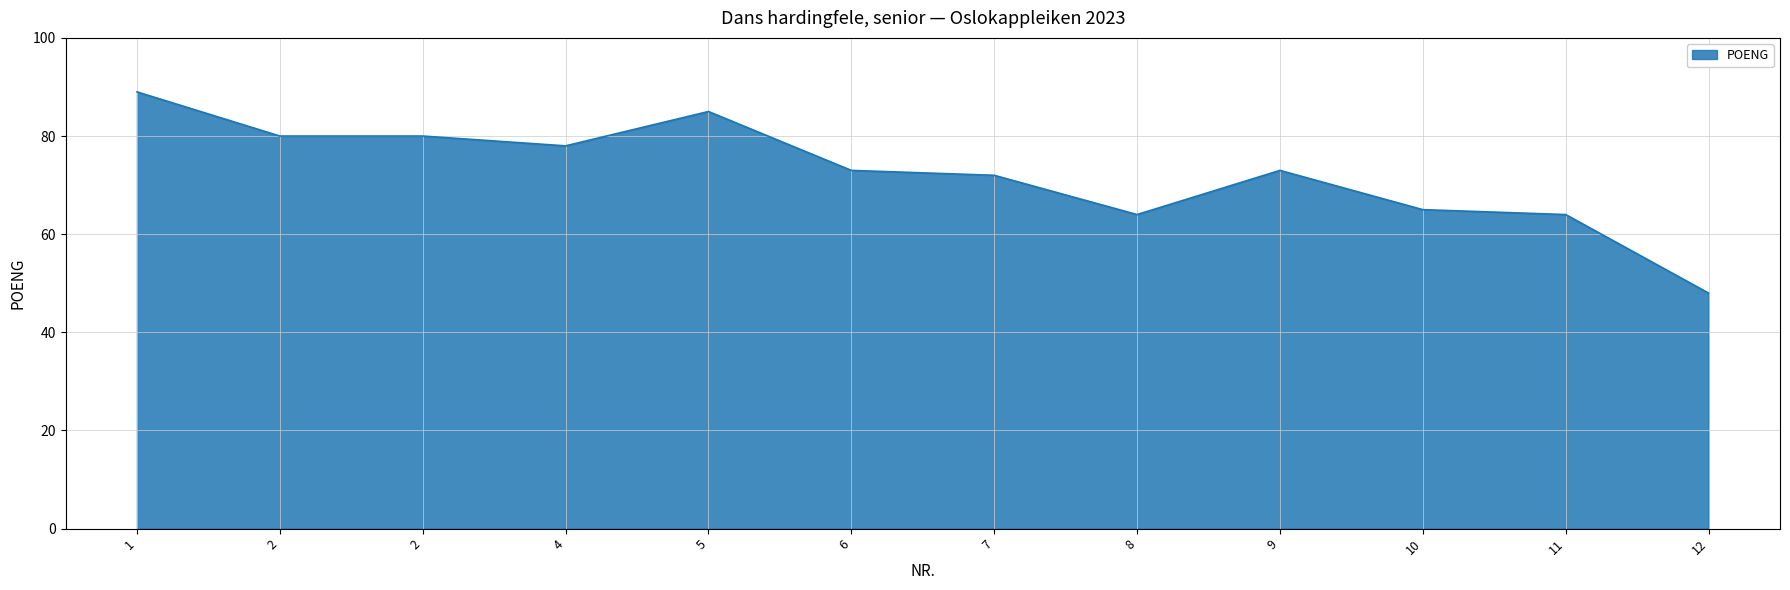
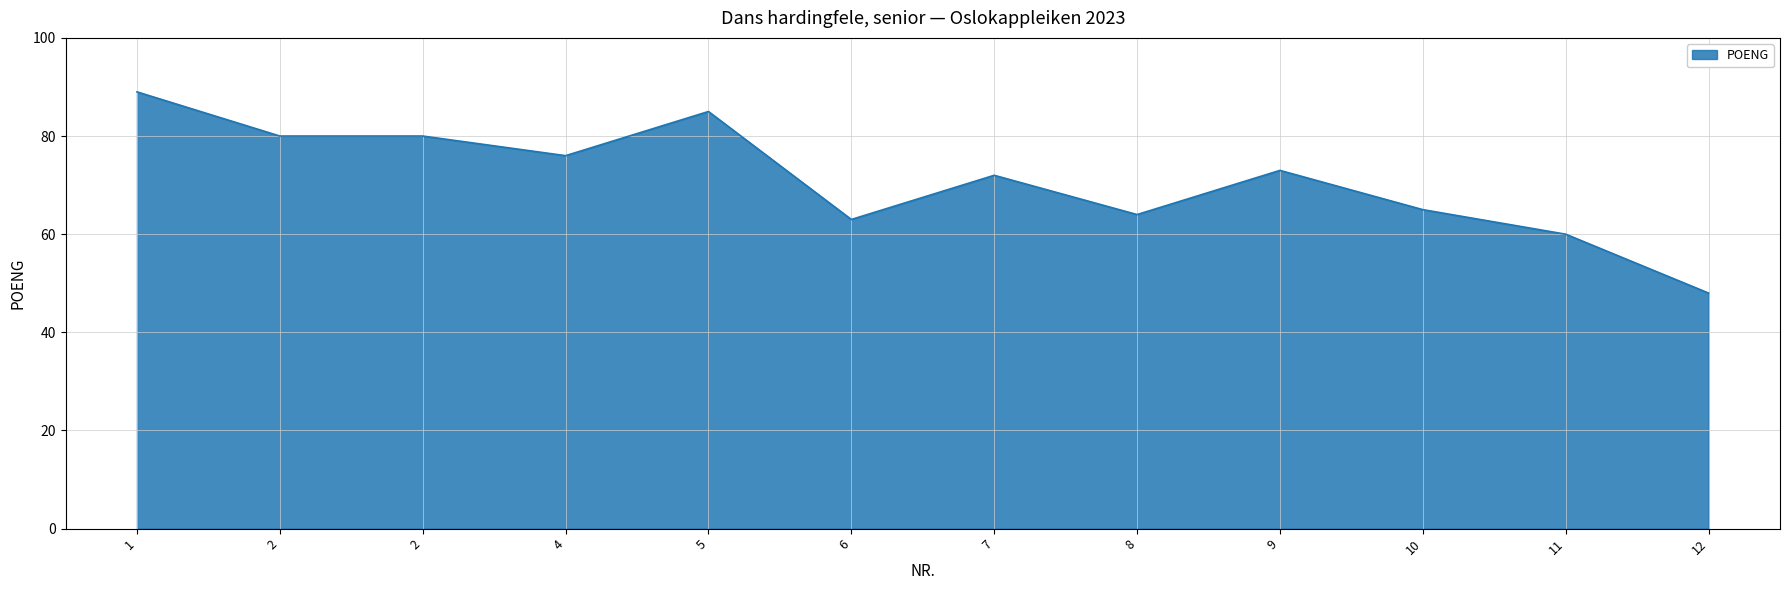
4: 78 -> 76
6: 73 -> 63
11: 64 -> 60
